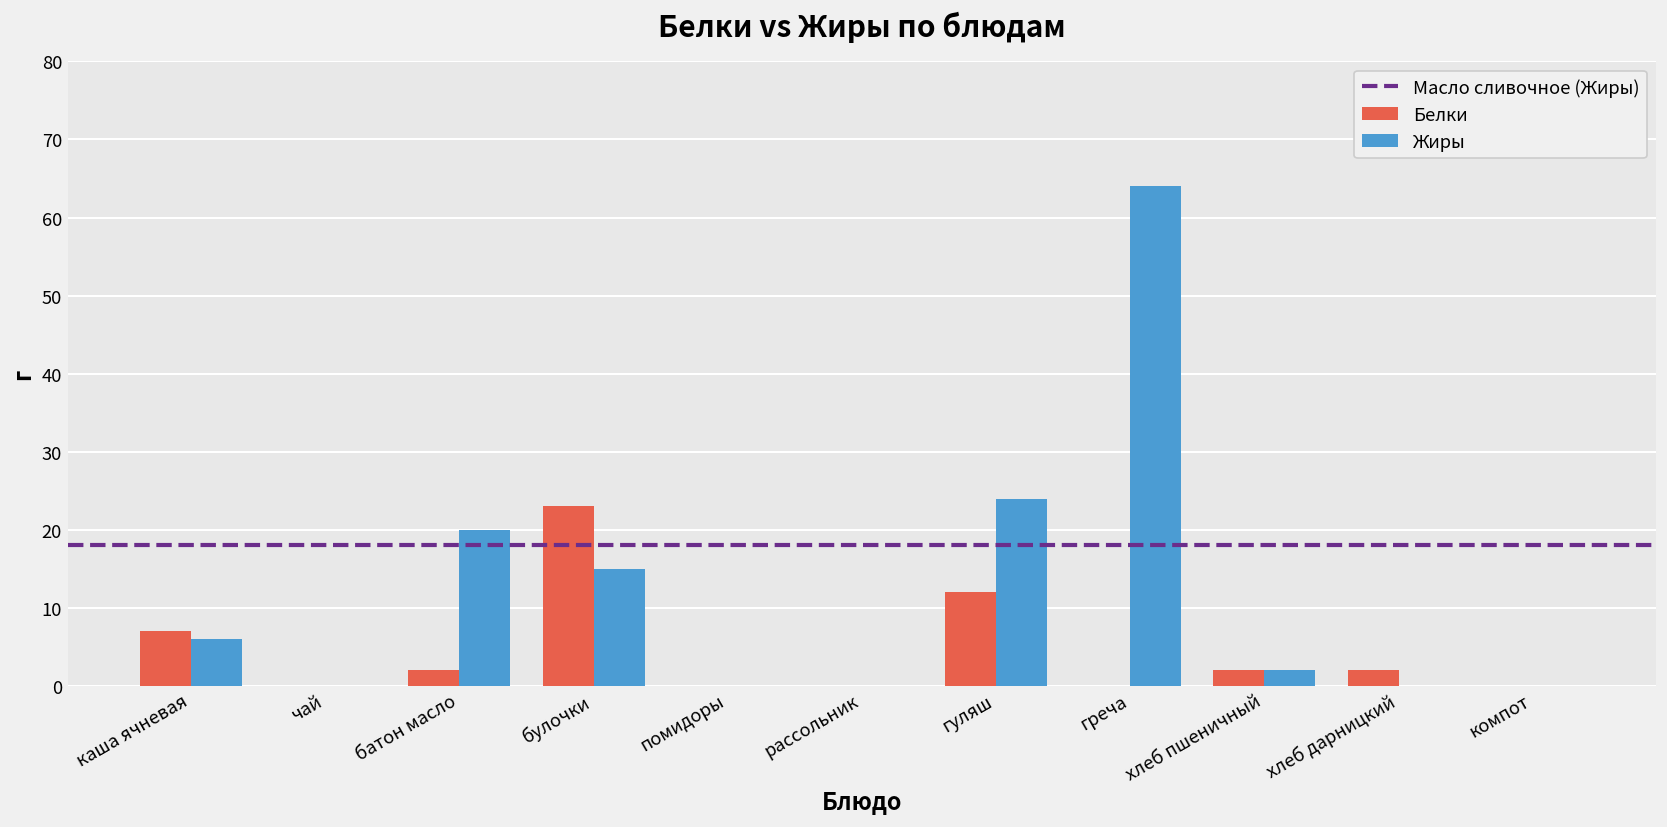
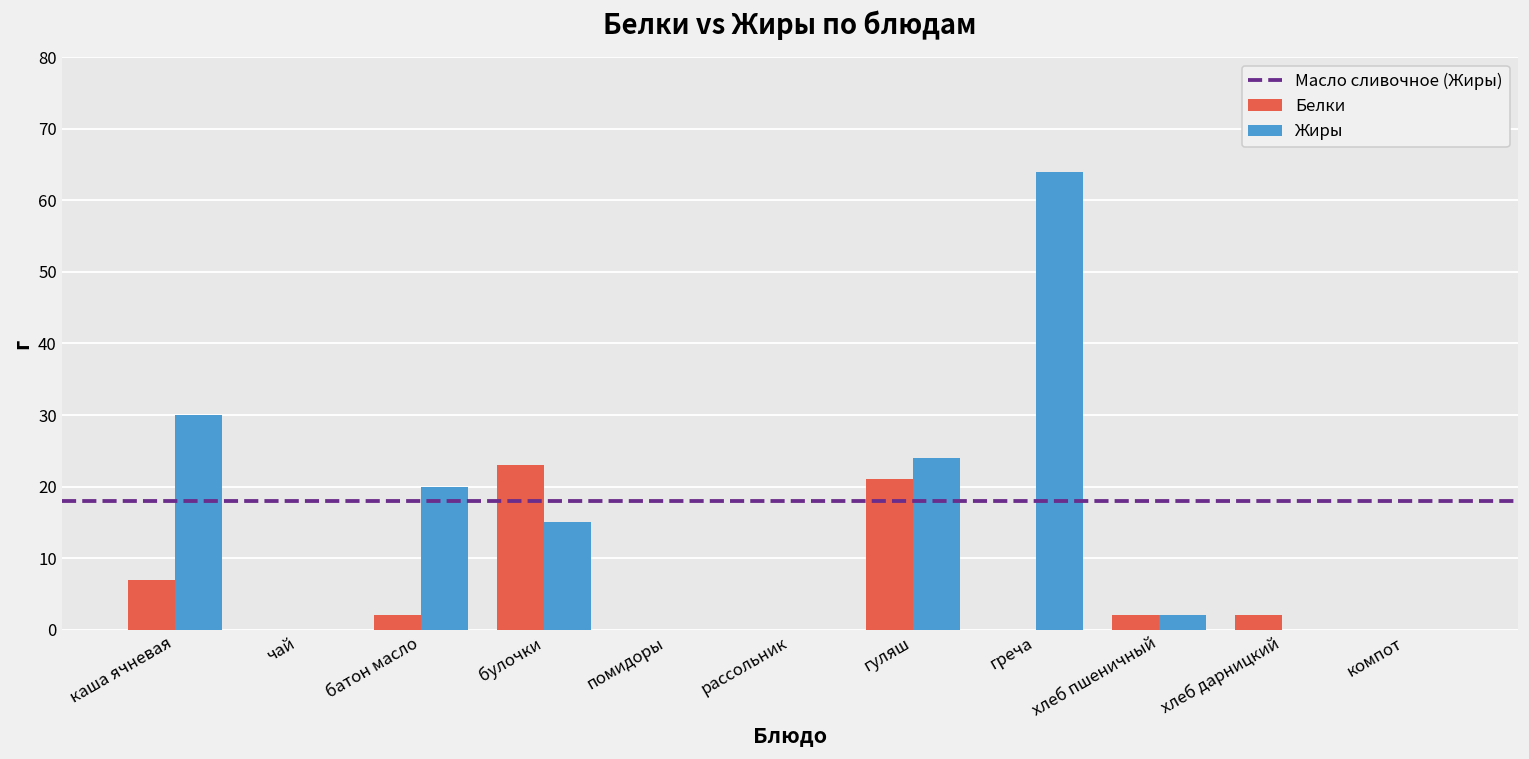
Жиры, каша ячневая: 6 -> 30
Белки, гуляш: 12 -> 21
